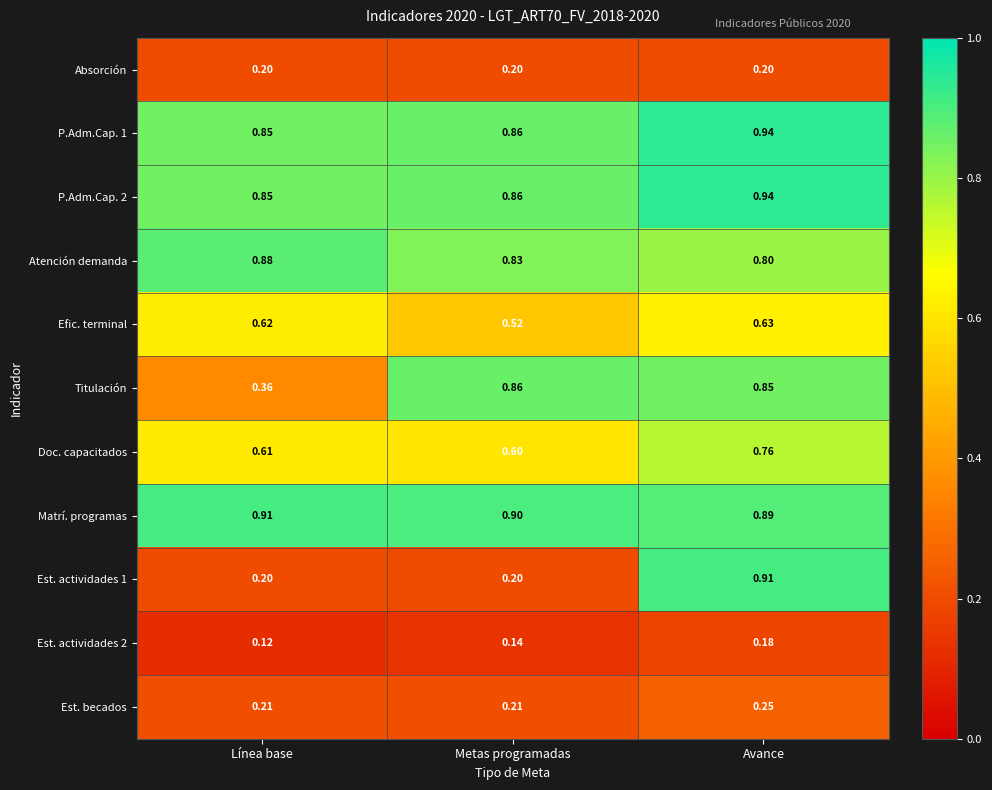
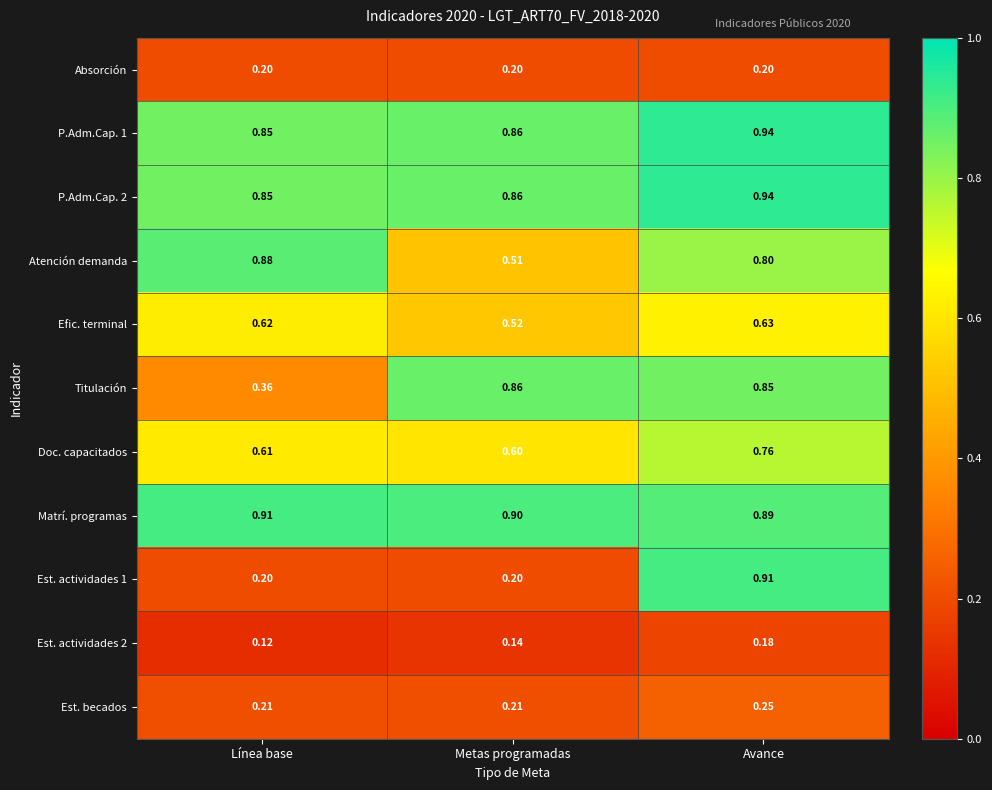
Atención demanda, Metas programadas: 0.83 -> 0.51
